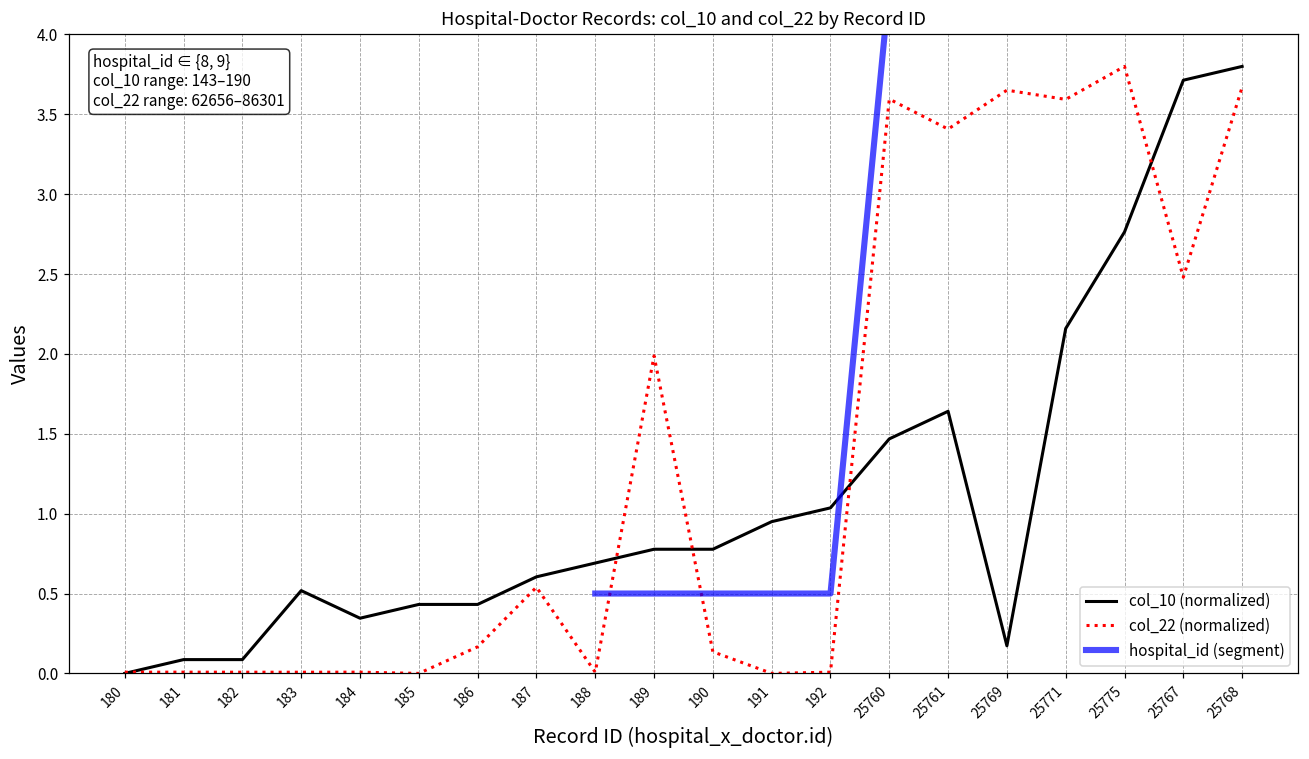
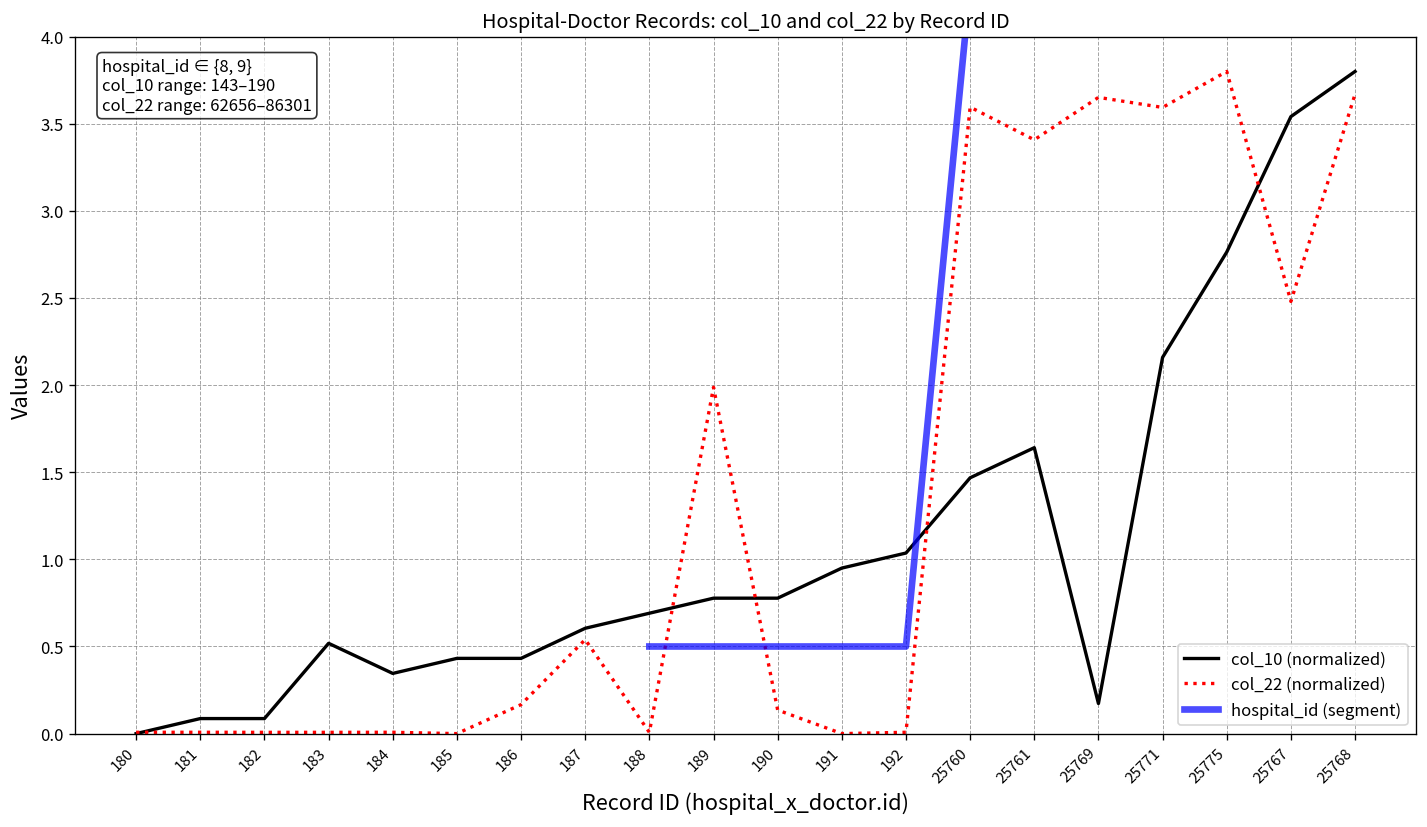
col_10 (normalized), 25767: 3.71 -> 3.54
